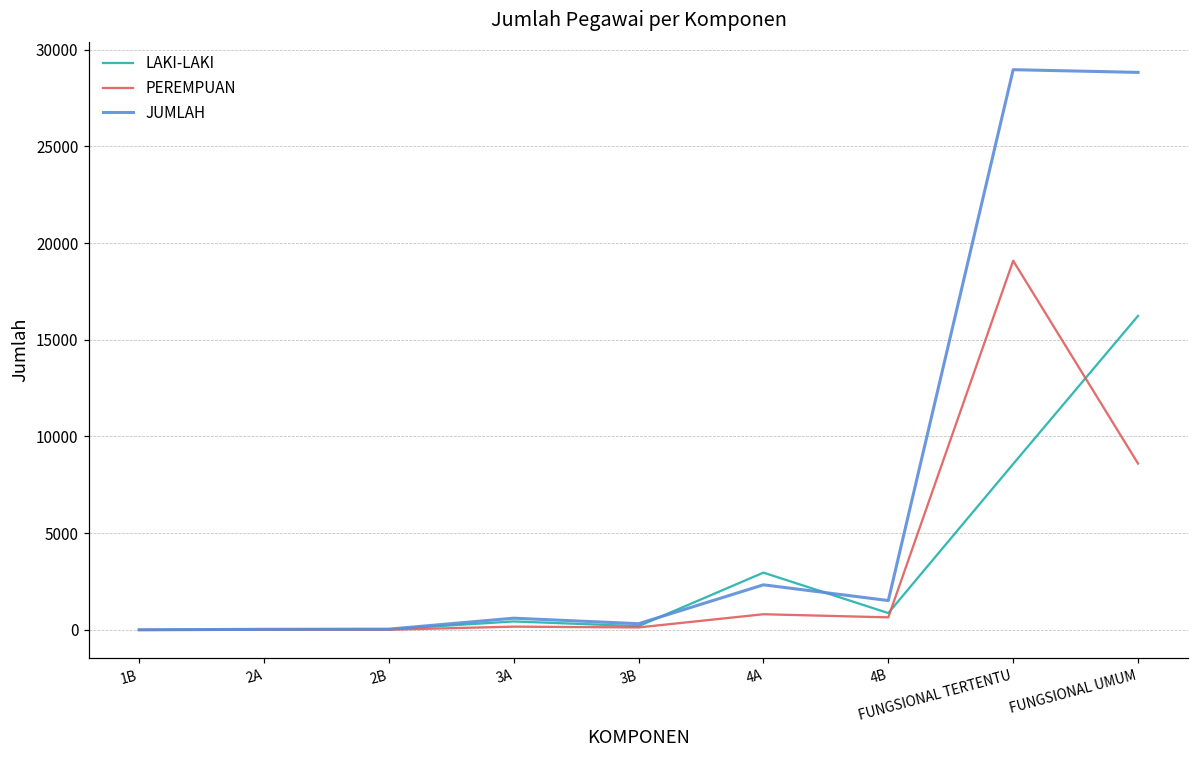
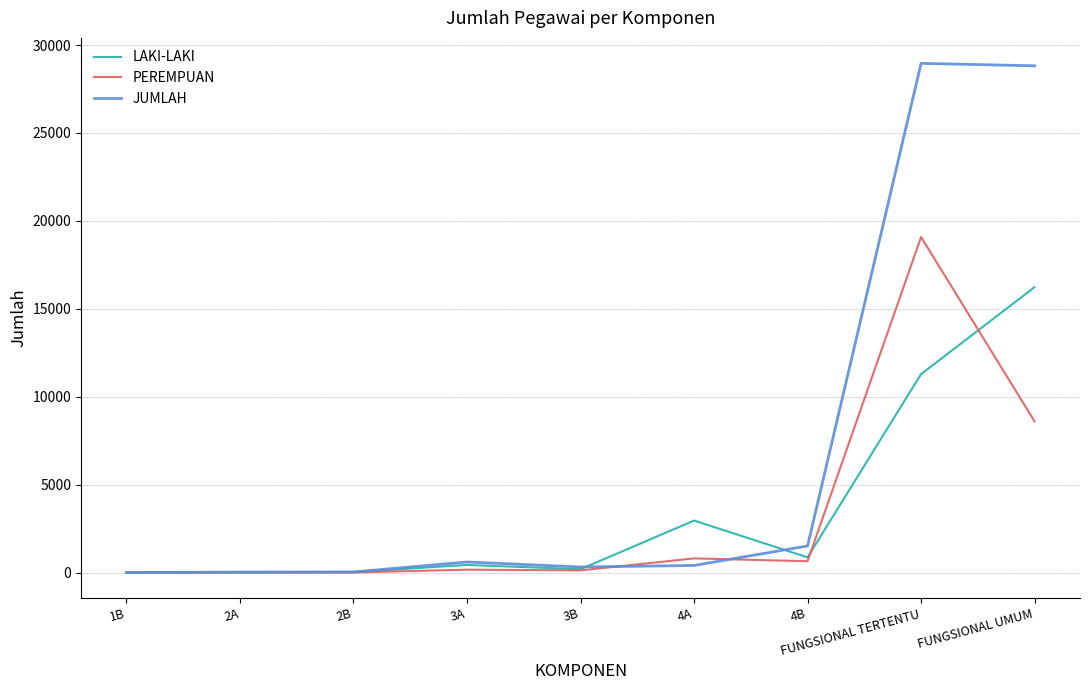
JUMLAH, 4A: 2300 -> 400
LAKI-LAKI, FUNGSIONAL TERTENTU: 8600 -> 11300
